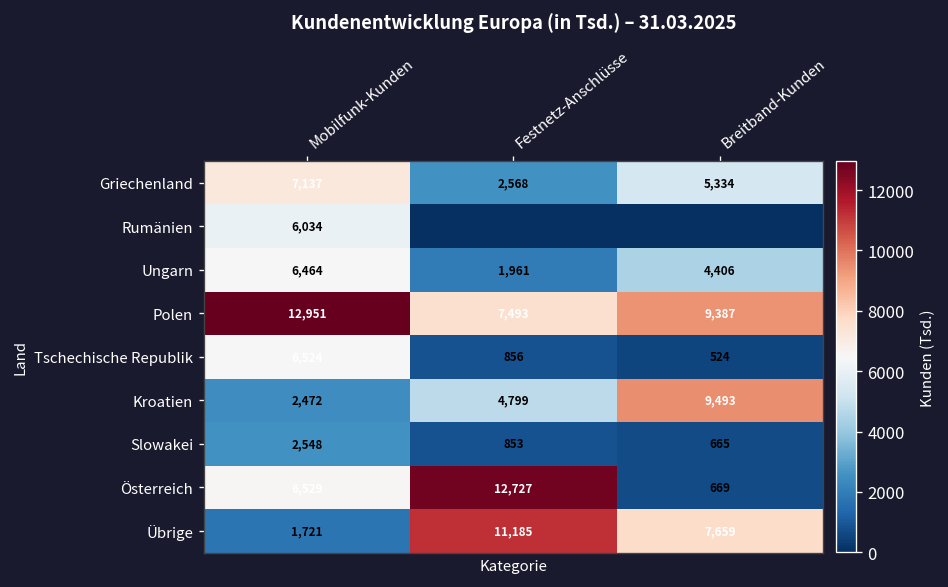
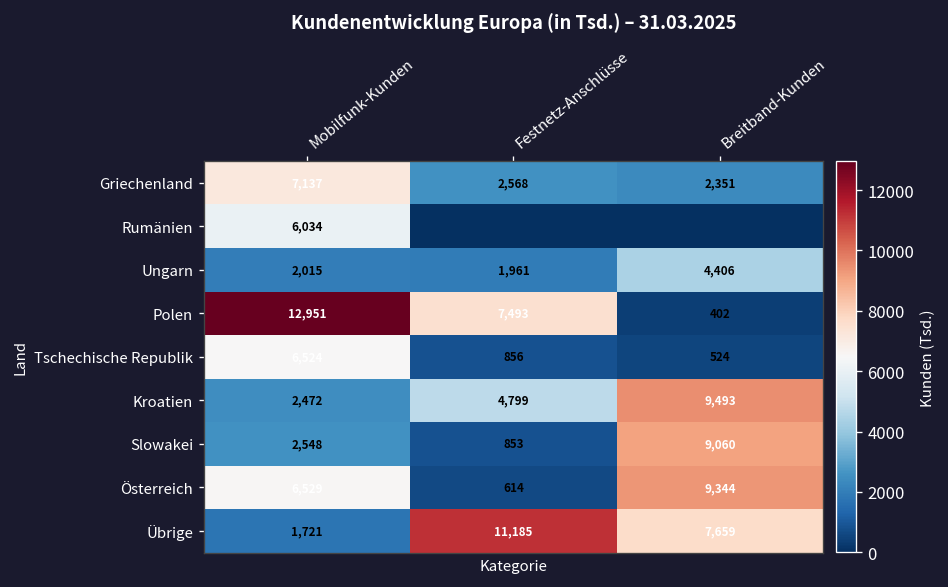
Griechenland, Breitband-Kunden: 5,334 -> 2,351
Ungarn, Mobilfunk-Kunden: 6,464 -> 2,015
Polen, Breitband-Kunden: 9,387 -> 402
Slowakei, Breitband-Kunden: 665 -> 9,060
Österreich, Festnetz-Anschlüsse: 12,727 -> 614
Österreich, Breitband-Kunden: 669 -> 9,344
